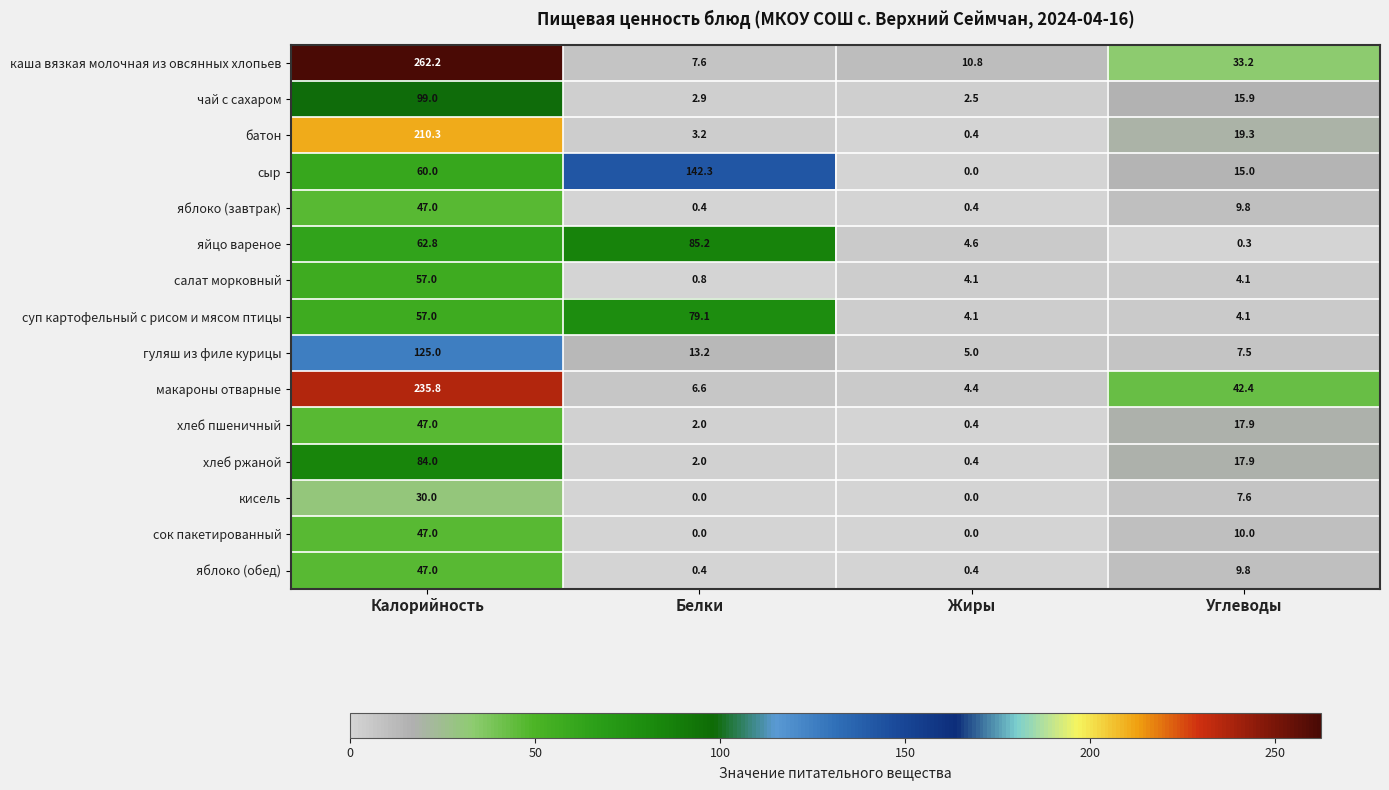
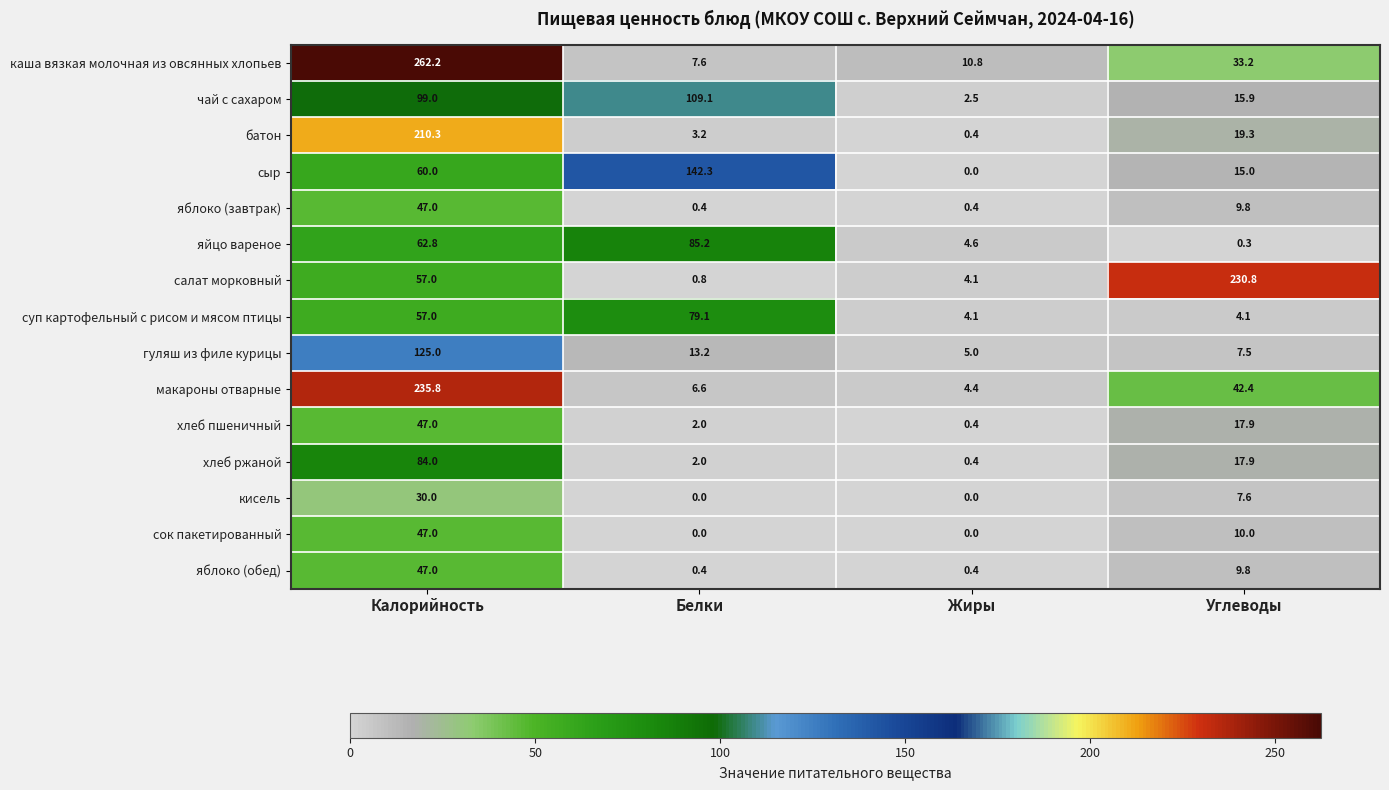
чай с сахаром, Белки: 2.9 -> 109.1
салат морковный, Углеводы: 4.1 -> 230.8
